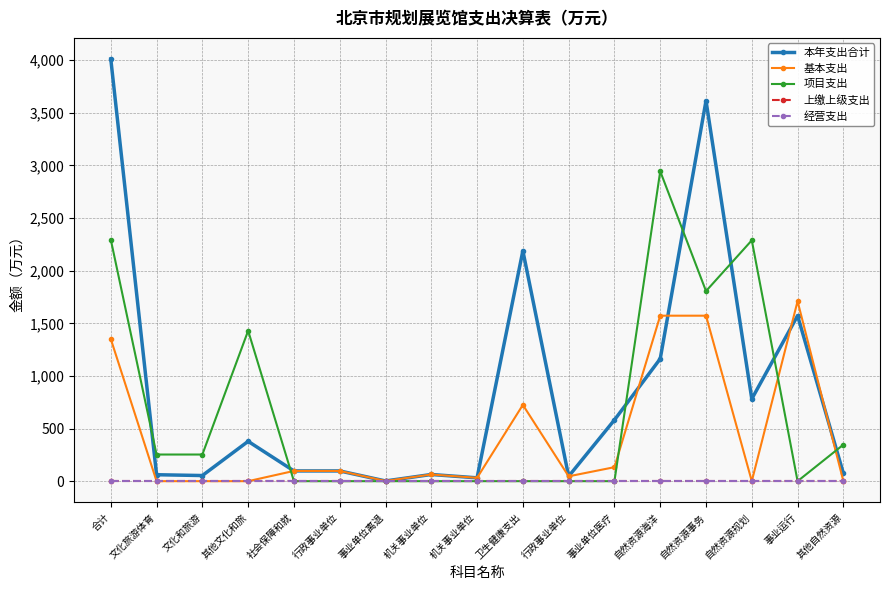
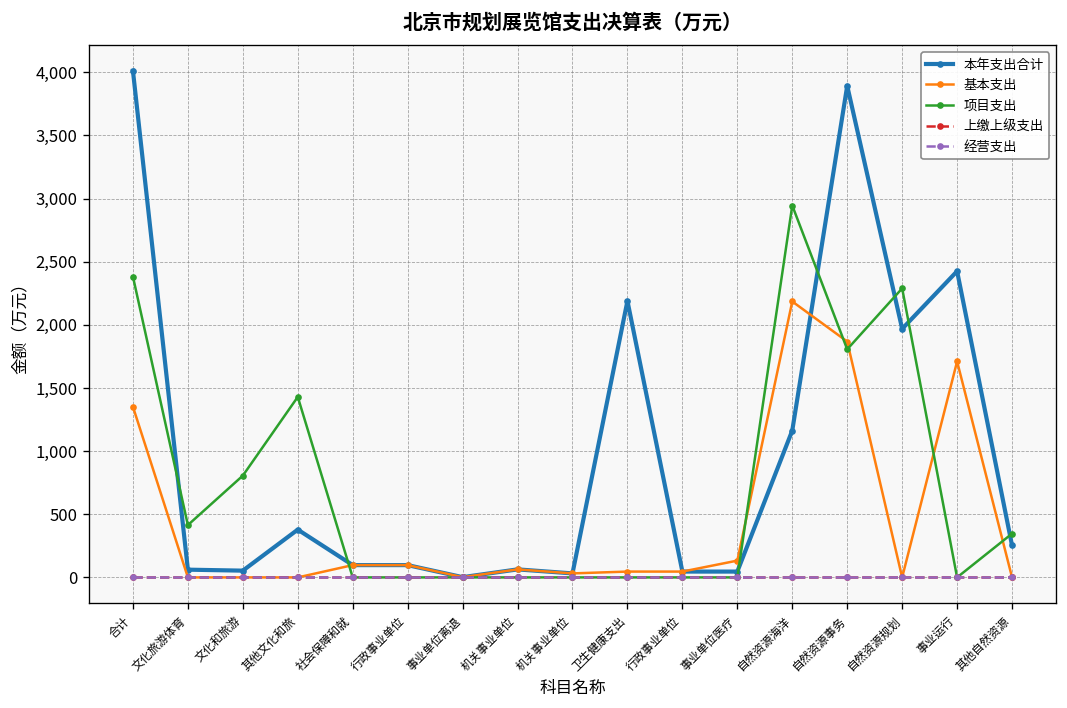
项目支出, 合计: 2,300 -> 2,380
项目支出, 文化旅游体育: 250 -> 410
项目支出, 文化和旅游: 250 -> 810
基本支出, 卫生健康支出: 720 -> 50
本年支出合计, 事业单位医疗: 580 -> 50
基本支出, 自然资源海洋: 1,570 -> 2,180
本年支出合计, 自然资源事务: 3,620 -> 3,890
基本支出, 自然资源事务: 1,570 -> 1,870
本年支出合计, 自然资源规划: 780 -> 1,970
本年支出合计, 事业运行: 1,570 -> 2,420
本年支出合计, 其他自然资源: 70 -> 250
